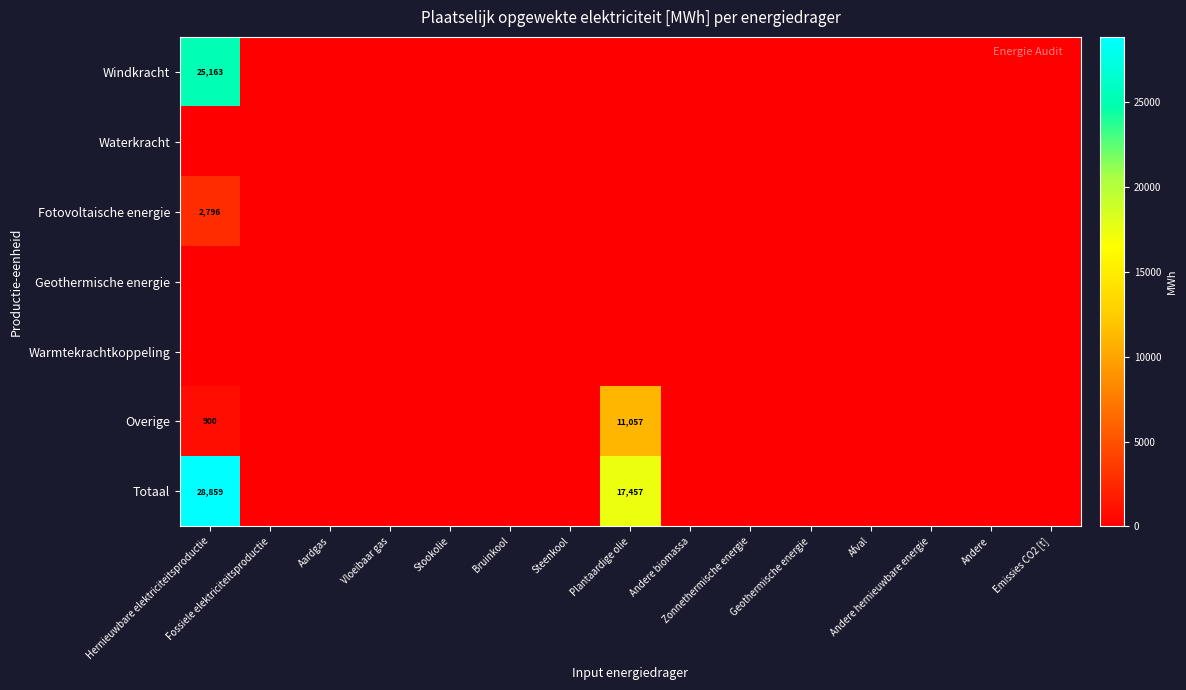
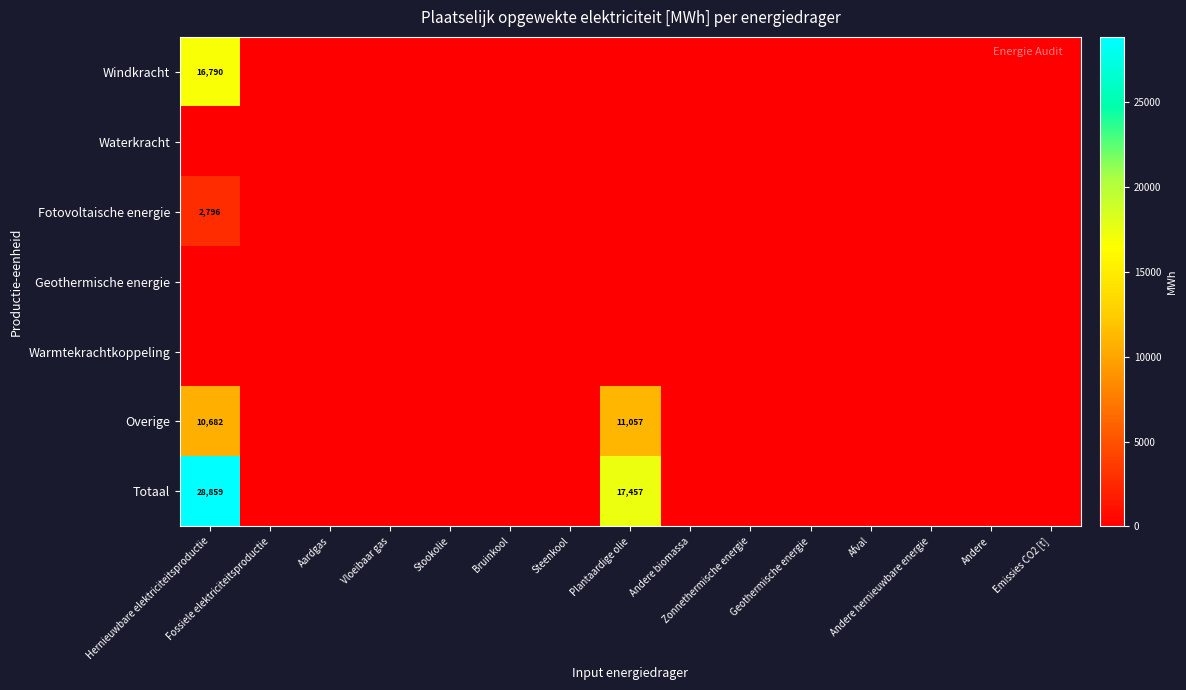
Windkracht, Hernieuwbare elektriciteitsproductie: 25,163 -> 16,790
Overige, Hernieuwbare elektriciteitsproductie: 900 -> 10,682
